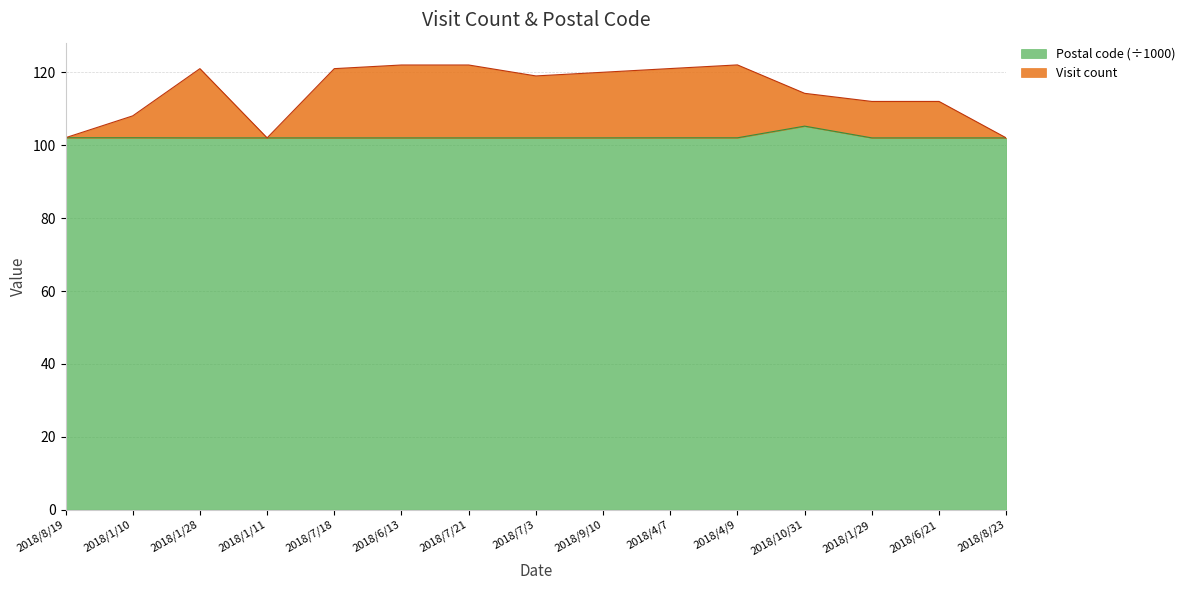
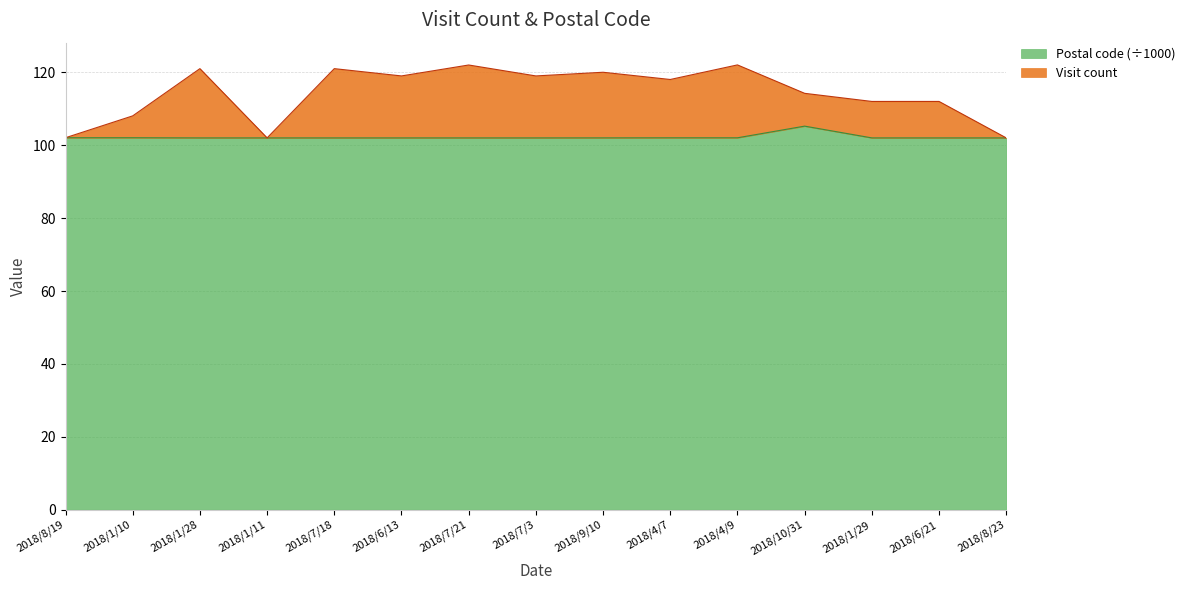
Visit count, 2018/6/13: 20 -> 17
Visit count, 2018/4/7: 19 -> 16
